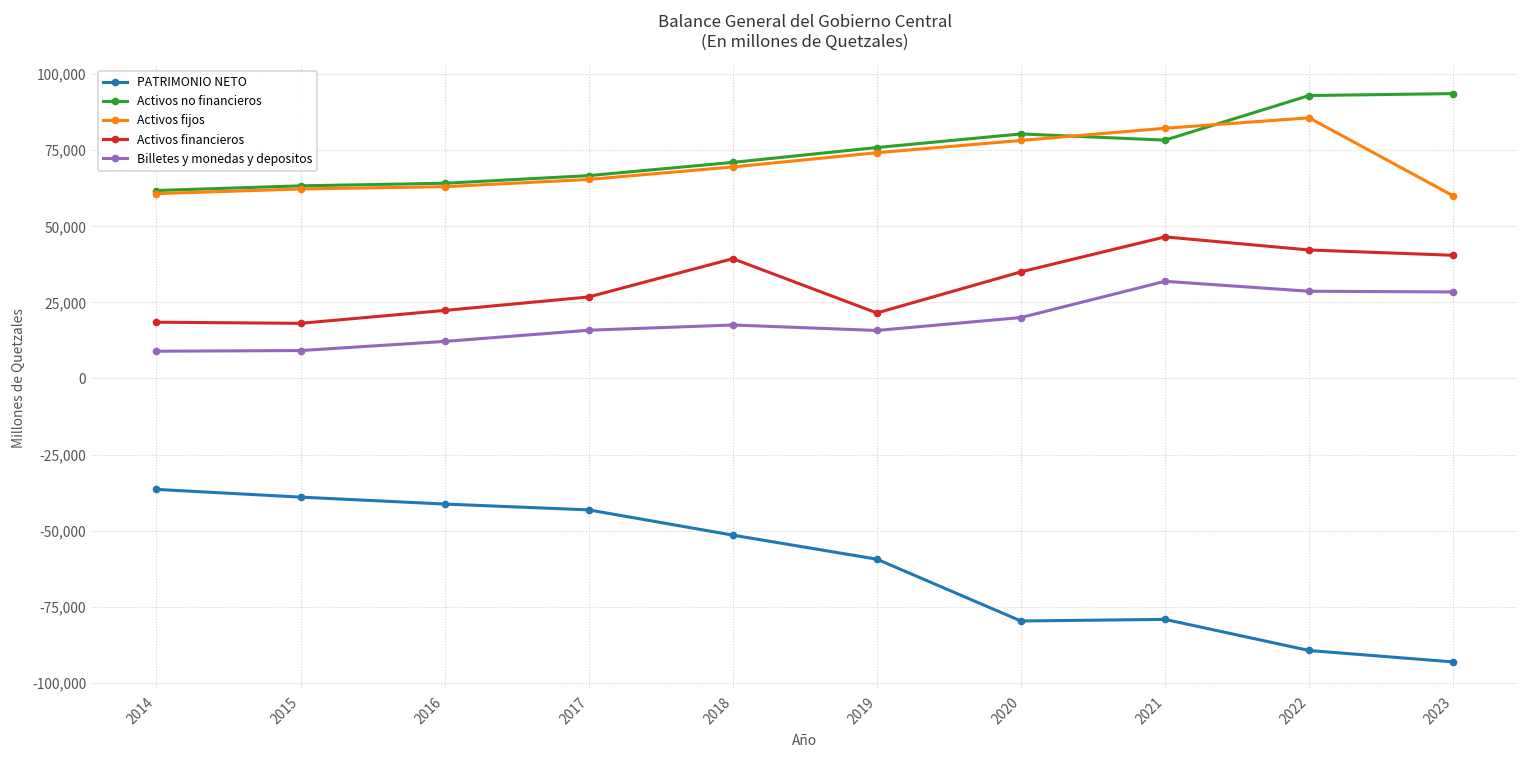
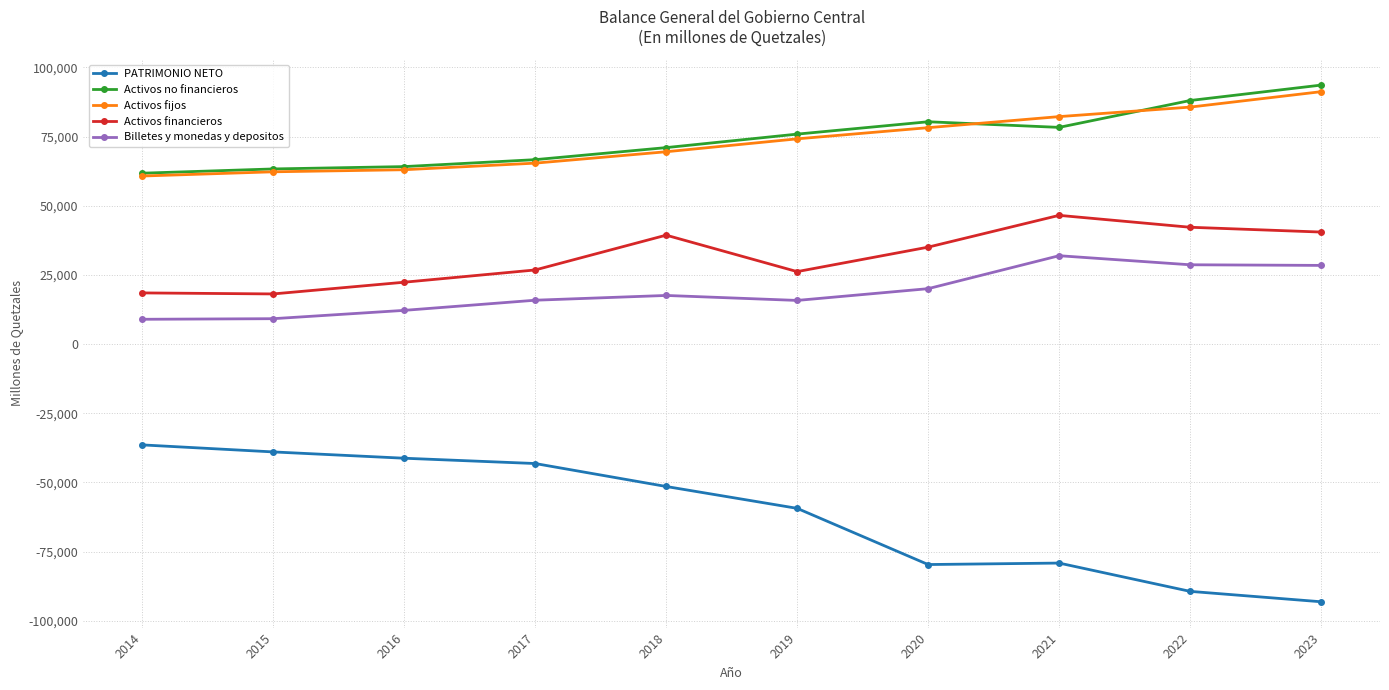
Activos financieros, 2019: 22,000 -> 26,000
Activos no financieros, 2022: 93,000 -> 88,000
Activos fijos, 2023: 60,000 -> 91,000
